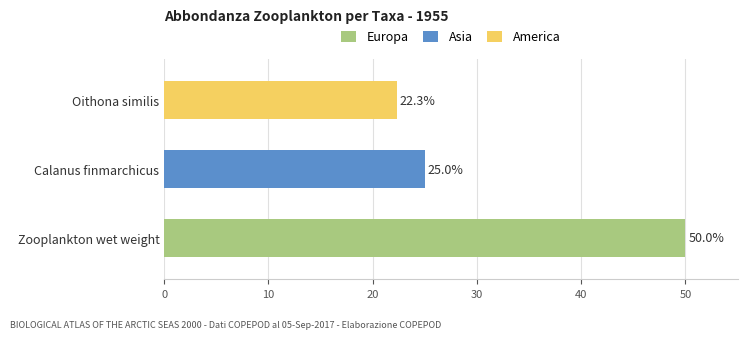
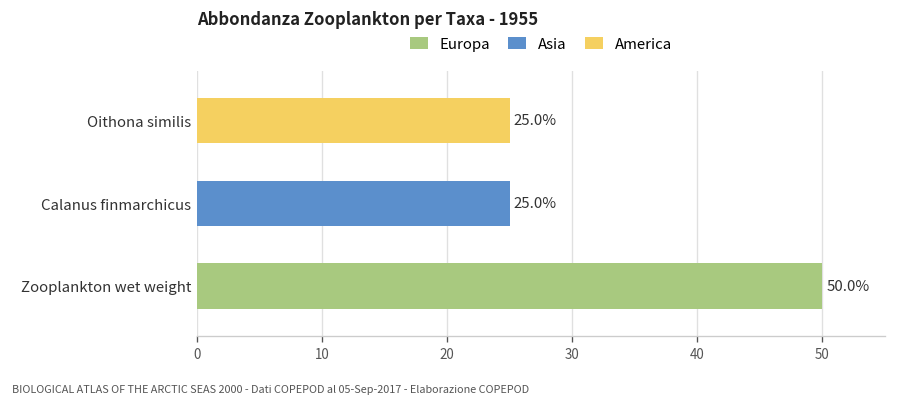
America, Oithona similis: 22.3% -> 25.0%
